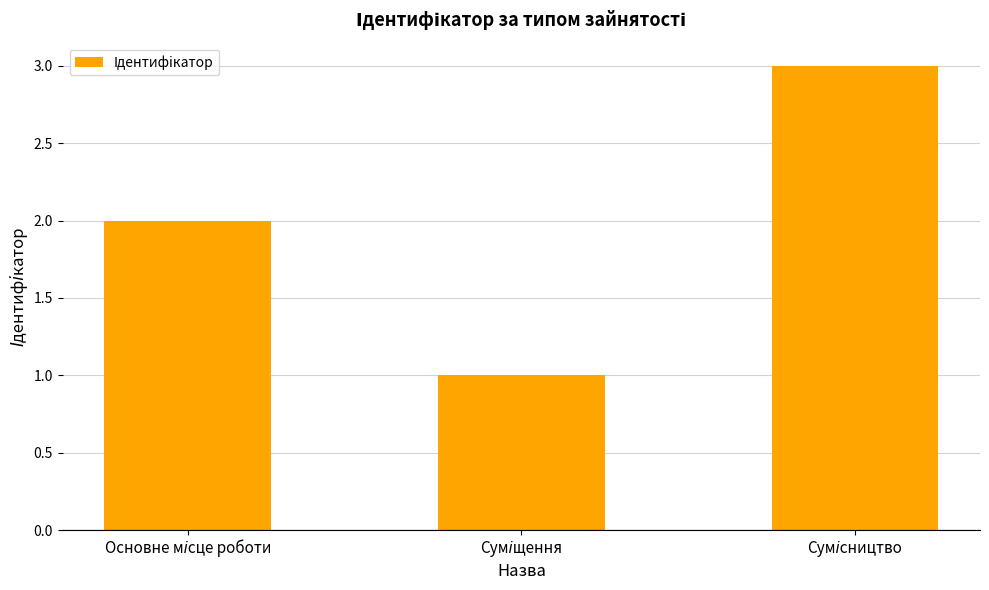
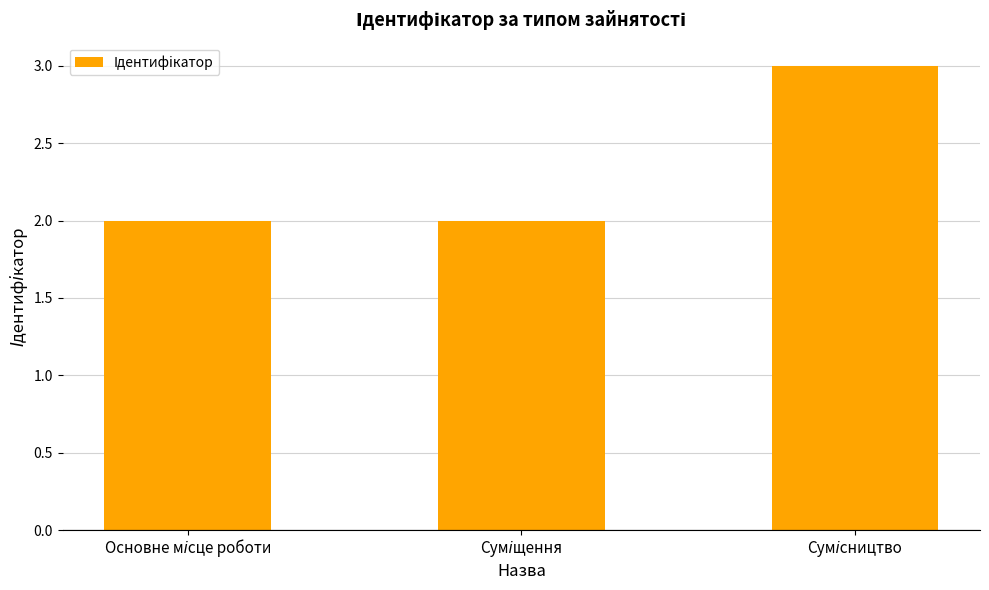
Суміщення: 1 -> 2
